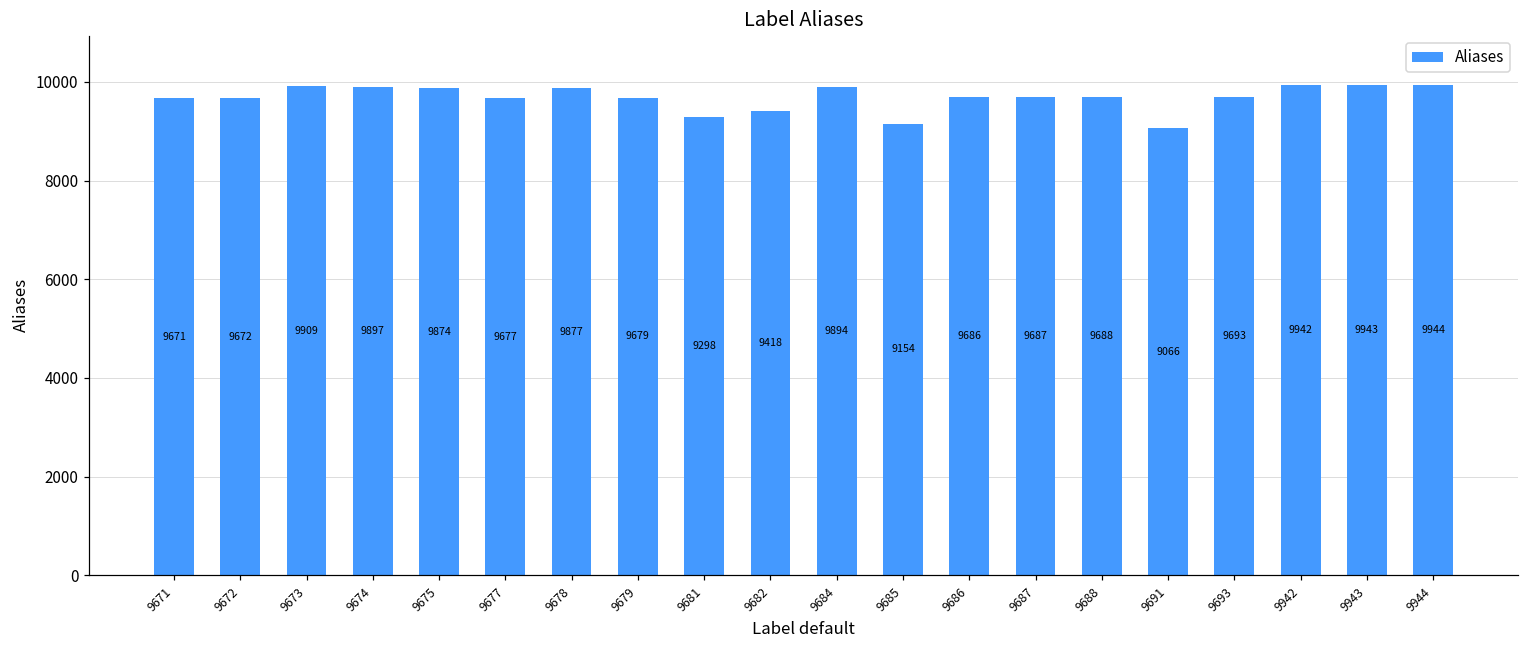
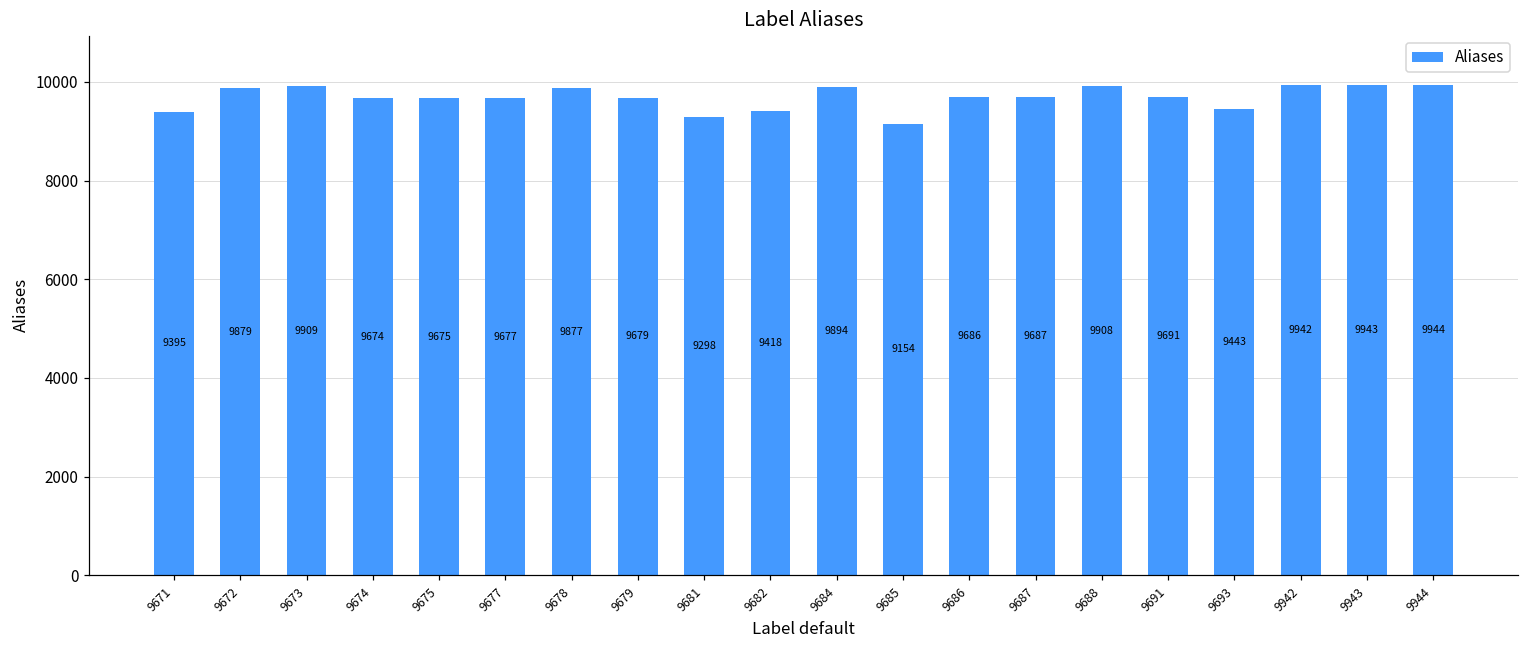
9671: 9671 -> 9395
9672: 9672 -> 9879
9674: 9897 -> 9674
9675: 9874 -> 9675
9688: 9688 -> 9908
9691: 9066 -> 9691
9693: 9693 -> 9443
